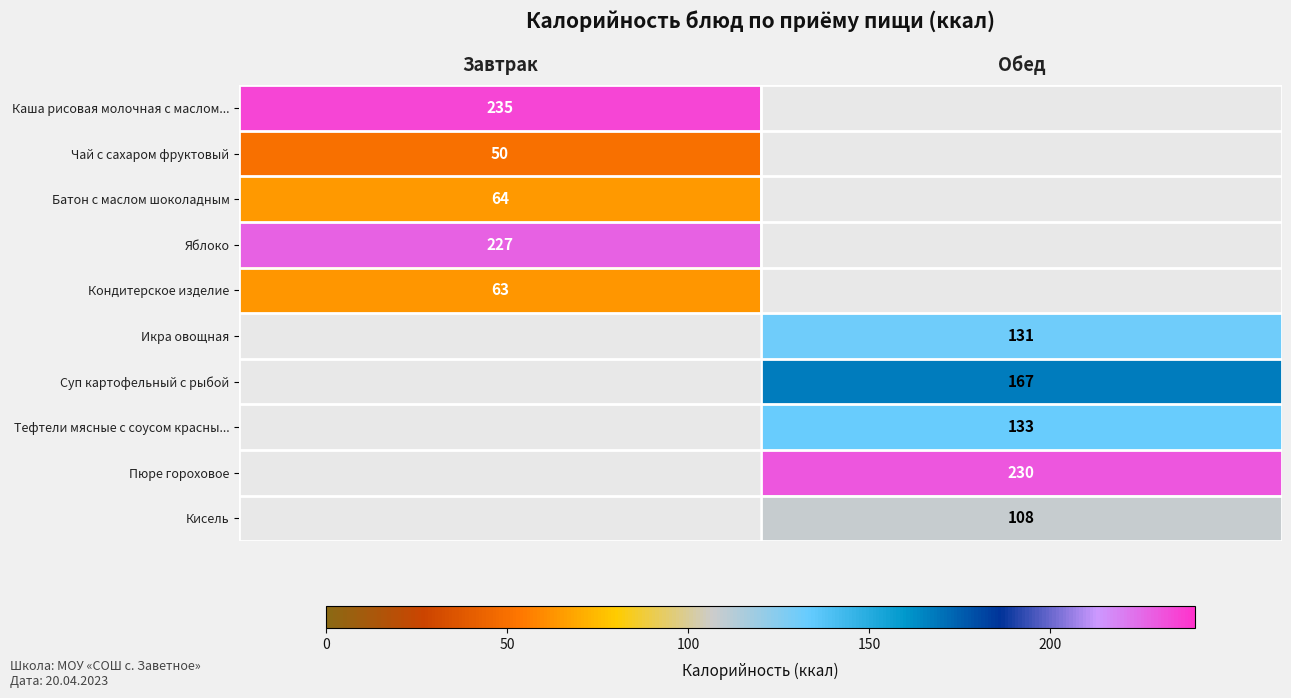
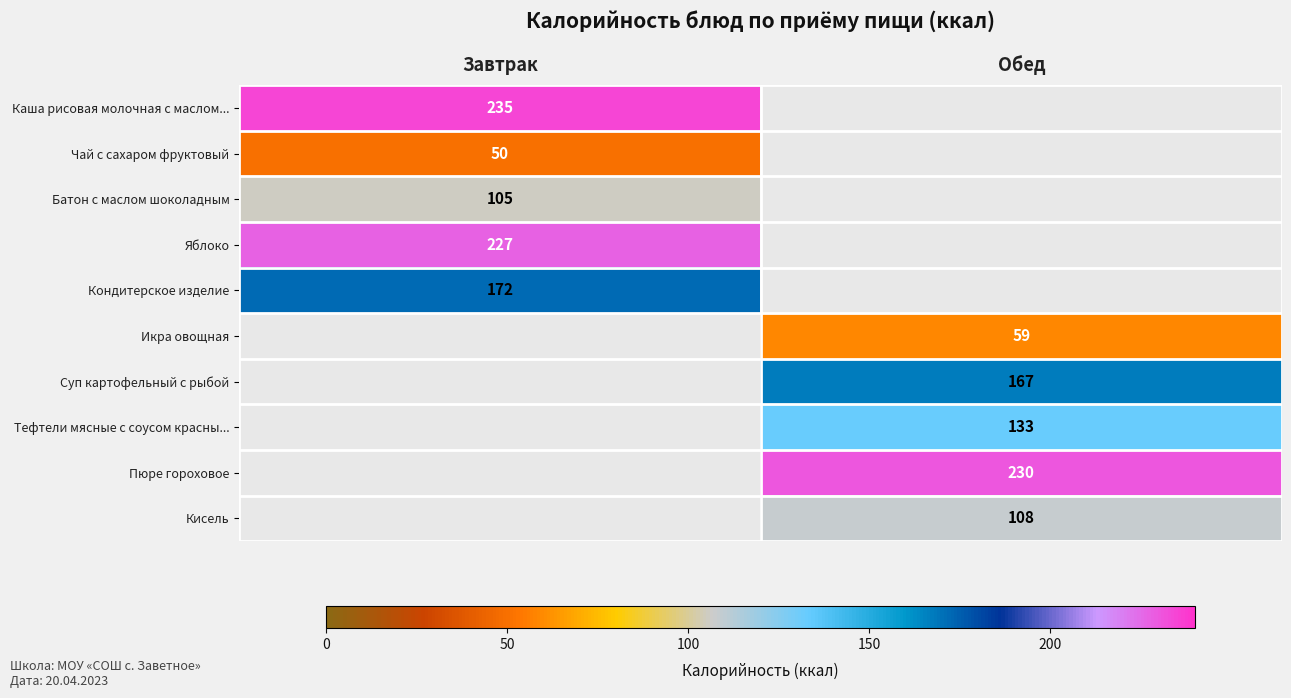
Батон с маслом шоколадным, Завтрак: 64 -> 105
Кондитерское изделие, Завтрак: 63 -> 172
Икра овощная, Обед: 131 -> 59
